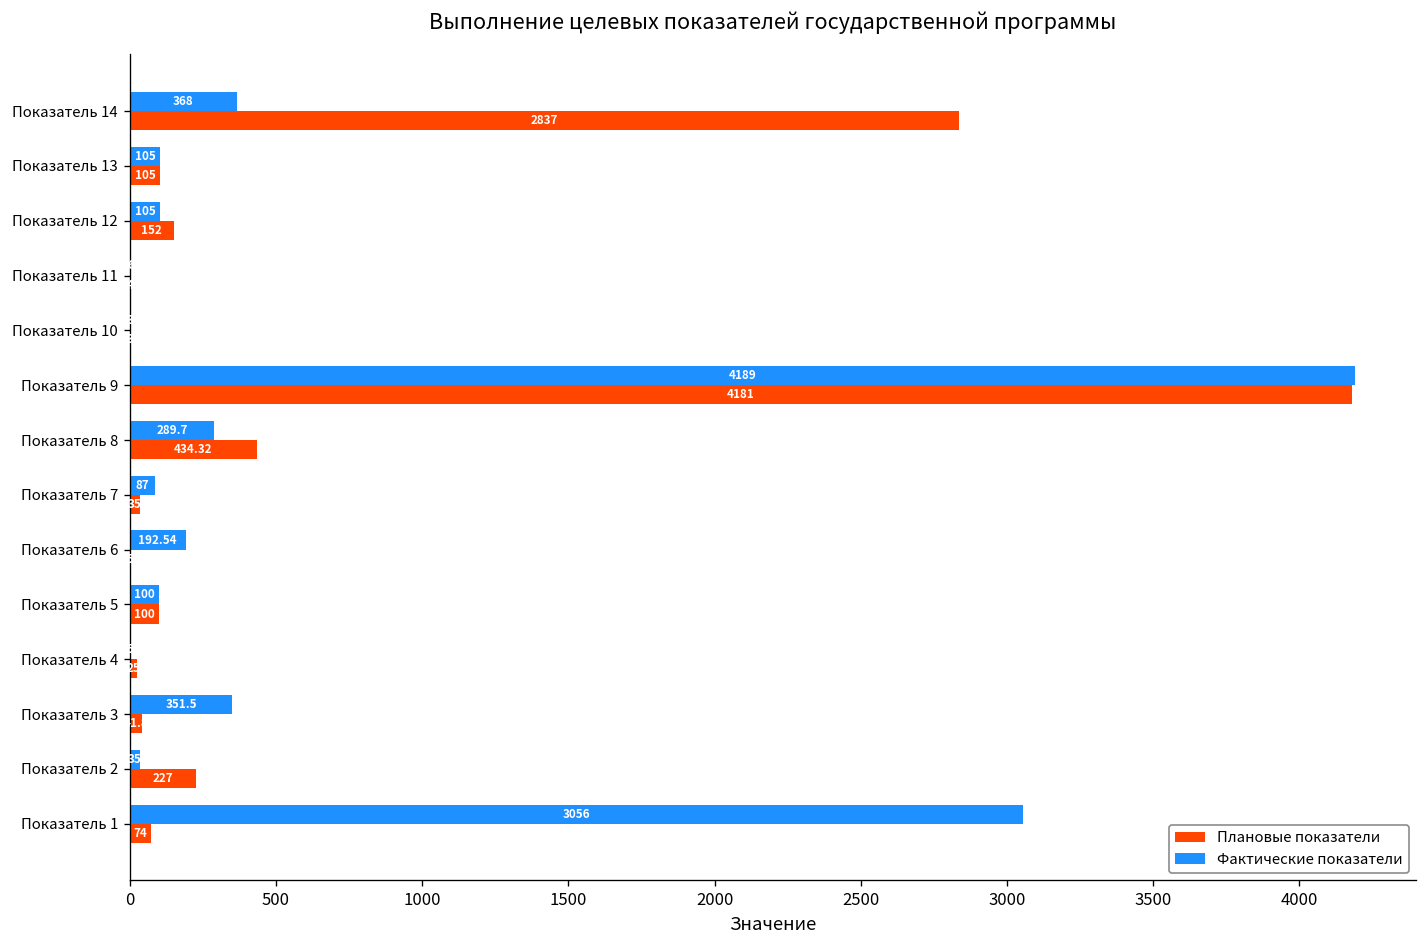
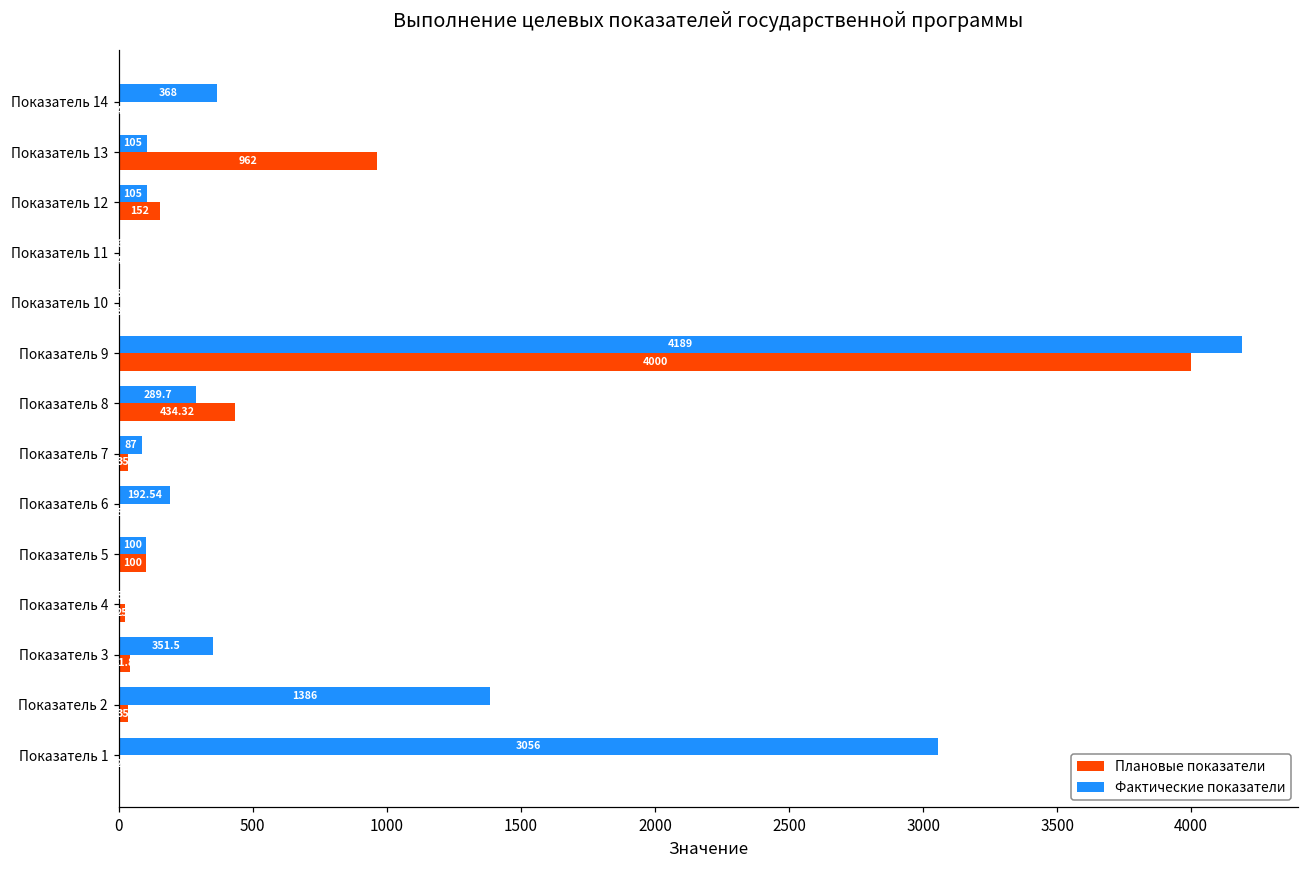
Плановые показатели, Показатель 14: 2840 -> 0
Плановые показатели, Показатель 13: 105 -> 962
Плановые показатели, Показатель 9: 4181 -> 4000
Фактические показатели, Показатель 2: 35 -> 1386
Плановые показатели, Показатель 2: 227 -> 35
Плановые показатели, Показатель 1: 70 -> 0
